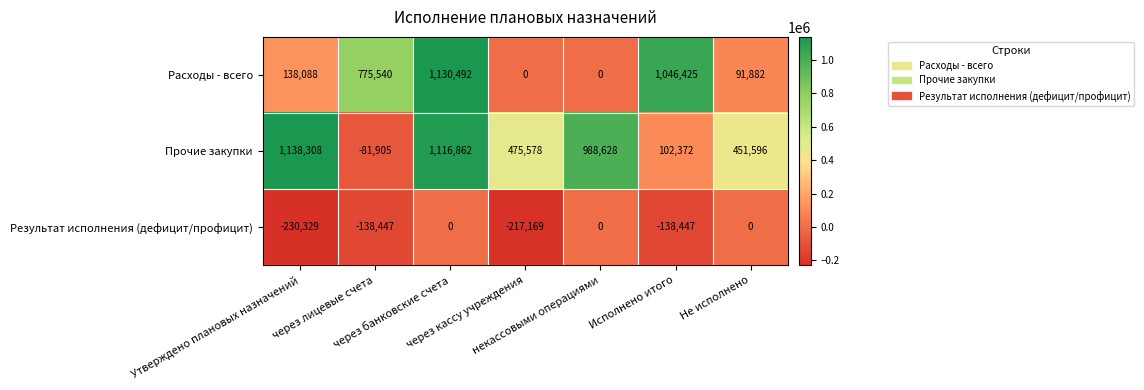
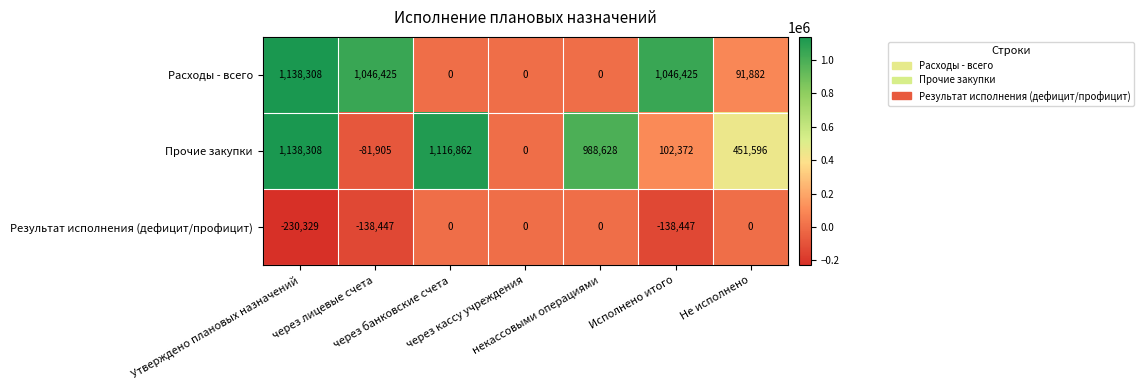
Расходы - всего, Утверждено плановых назначений: 138,088 -> 1,138,308
Расходы - всего, через лицевые счета: 775,540 -> 1,046,425
Расходы - всего, через банковские счета: 1,130,492 -> 0
Прочие закупки, через кассу учреждения: 475,578 -> 0
Результат исполнения (дефицит/профицит), через кассу учреждения: -217,169 -> 0
